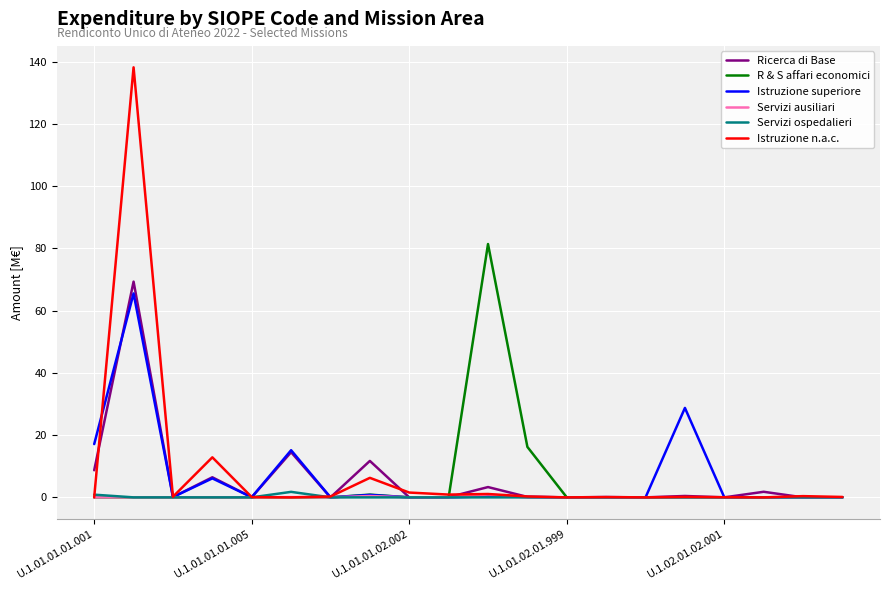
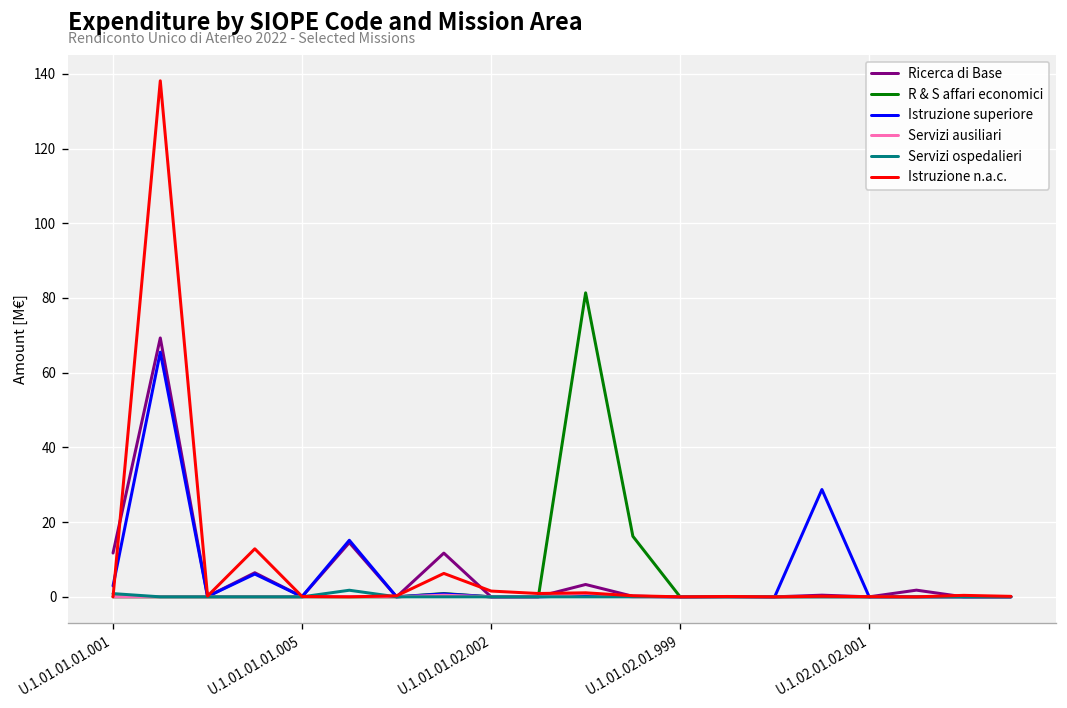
Ricerca di Base, U.1.01.01.01.001: 9 -> 12
Istruzione superiore, U.1.01.01.01.001: 17 -> 3
